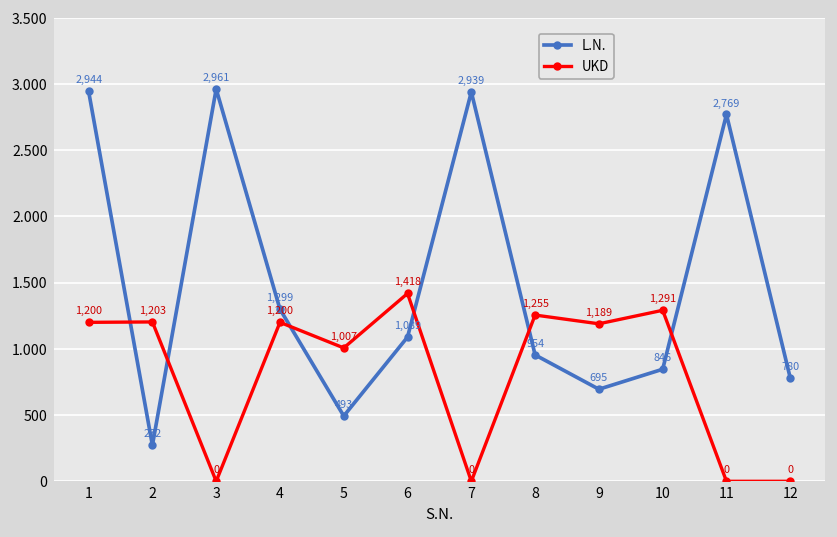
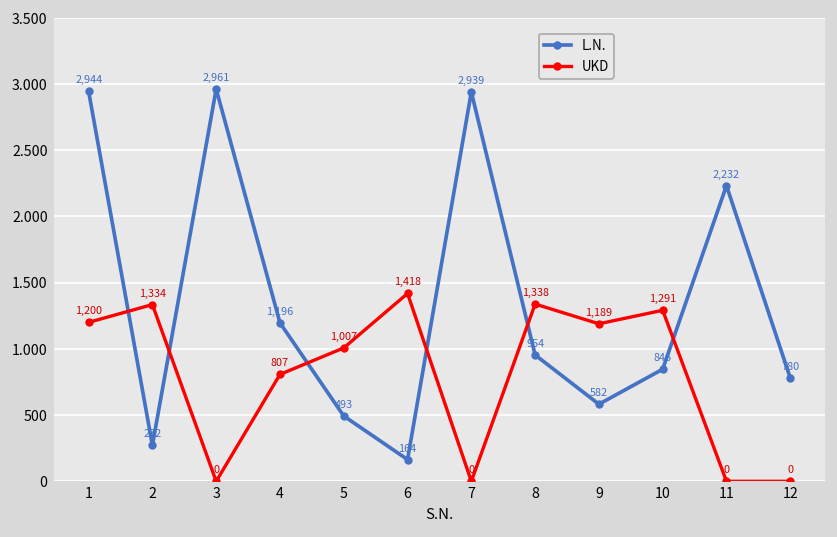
UKD, 2: 1,203 -> 1,334
L.N., 4: 1,299 -> 1,196
UKD, 4: 1,200 -> 807
L.N., 6: 1,089 -> 164
UKD, 8: 1,255 -> 1,338
L.N., 9: 695 -> 582
L.N., 11: 2,769 -> 2,232
